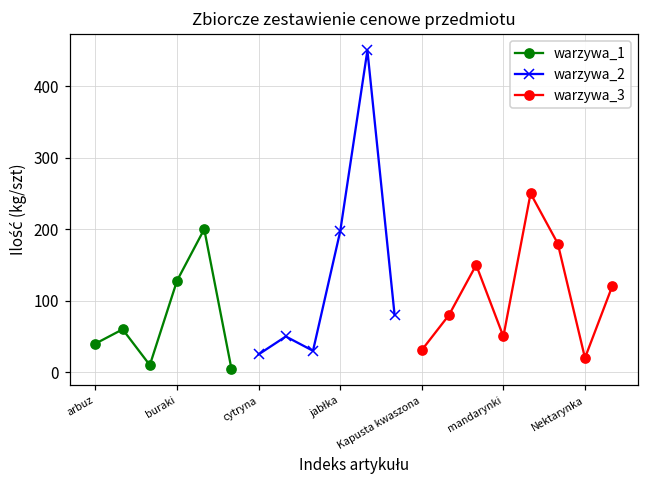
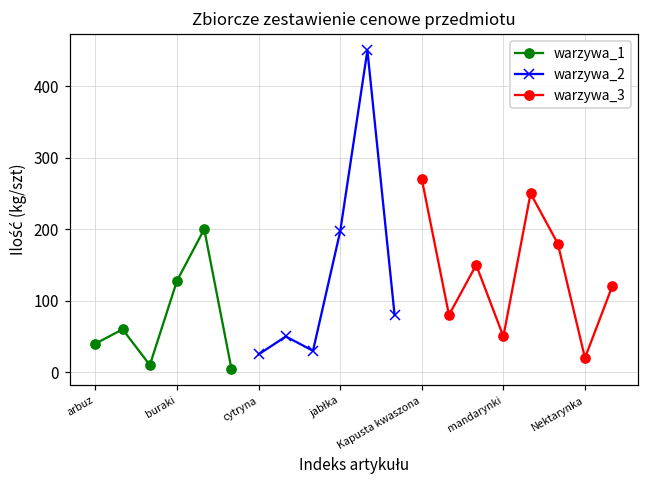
warzywa_3, Kapusta kwaszona: 30 -> 270
